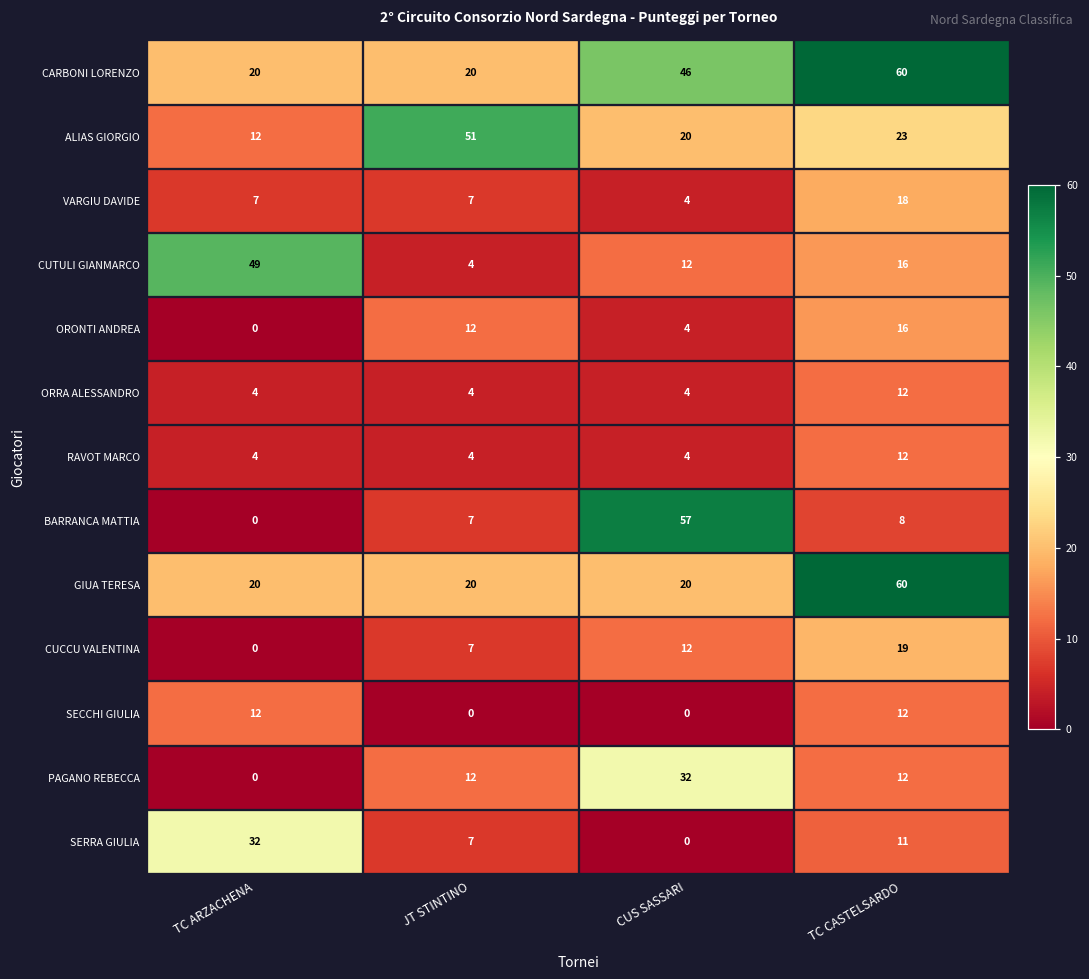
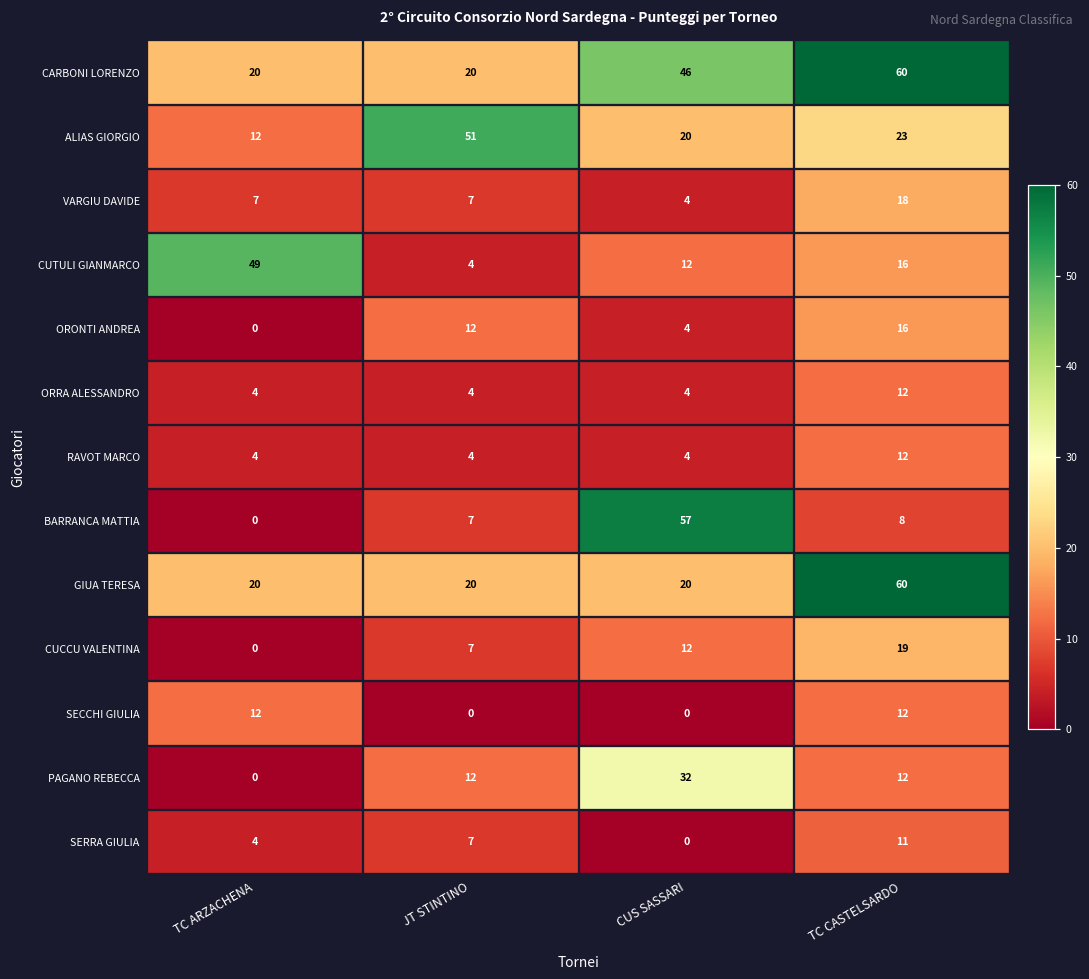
SERRA GIULIA, TC ARZACHENA: 32 -> 4
